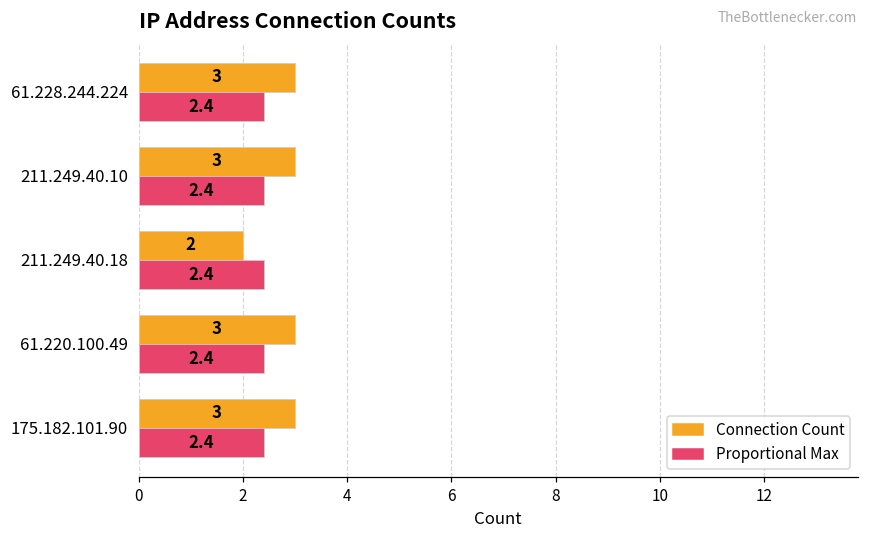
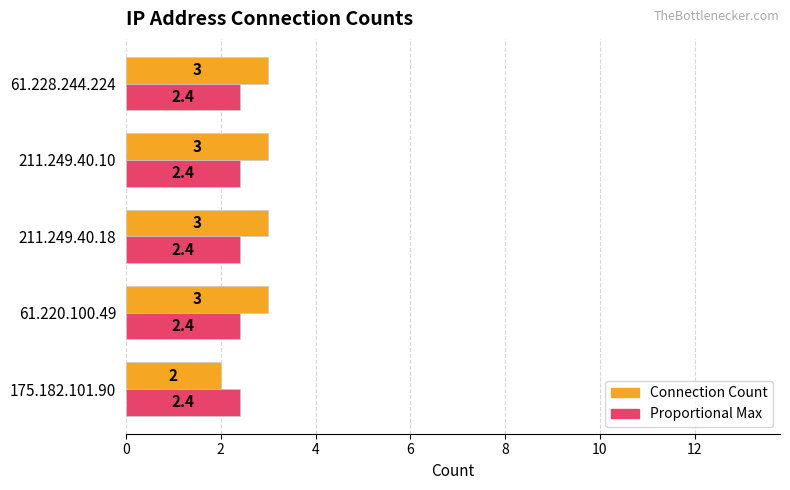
Connection Count, 211.249.40.18: 2 -> 3
Connection Count, 175.182.101.90: 3 -> 2
